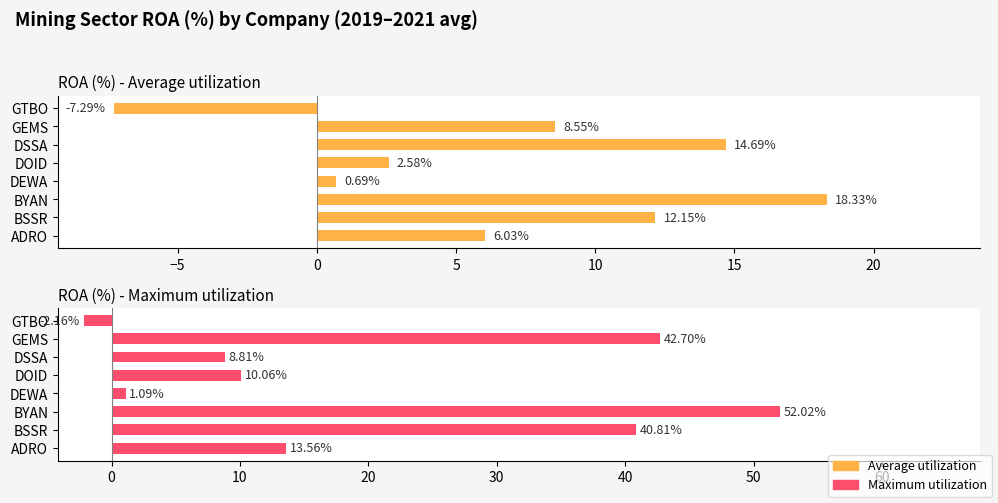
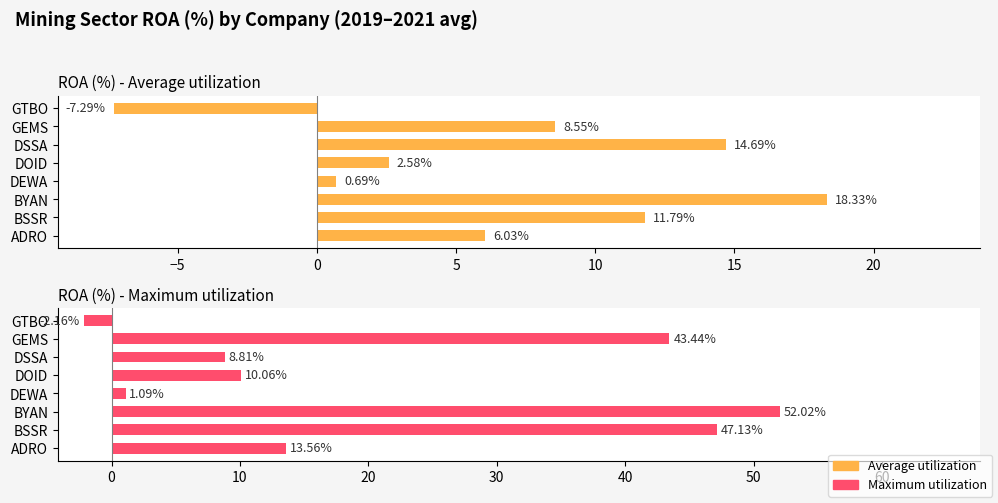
ROA (%) - Average utilization, BSSR: 12.15% -> 11.79%
ROA (%) - Maximum utilization, GEMS: 42.70% -> 43.44%
ROA (%) - Maximum utilization, BSSR: 40.81% -> 47.13%
